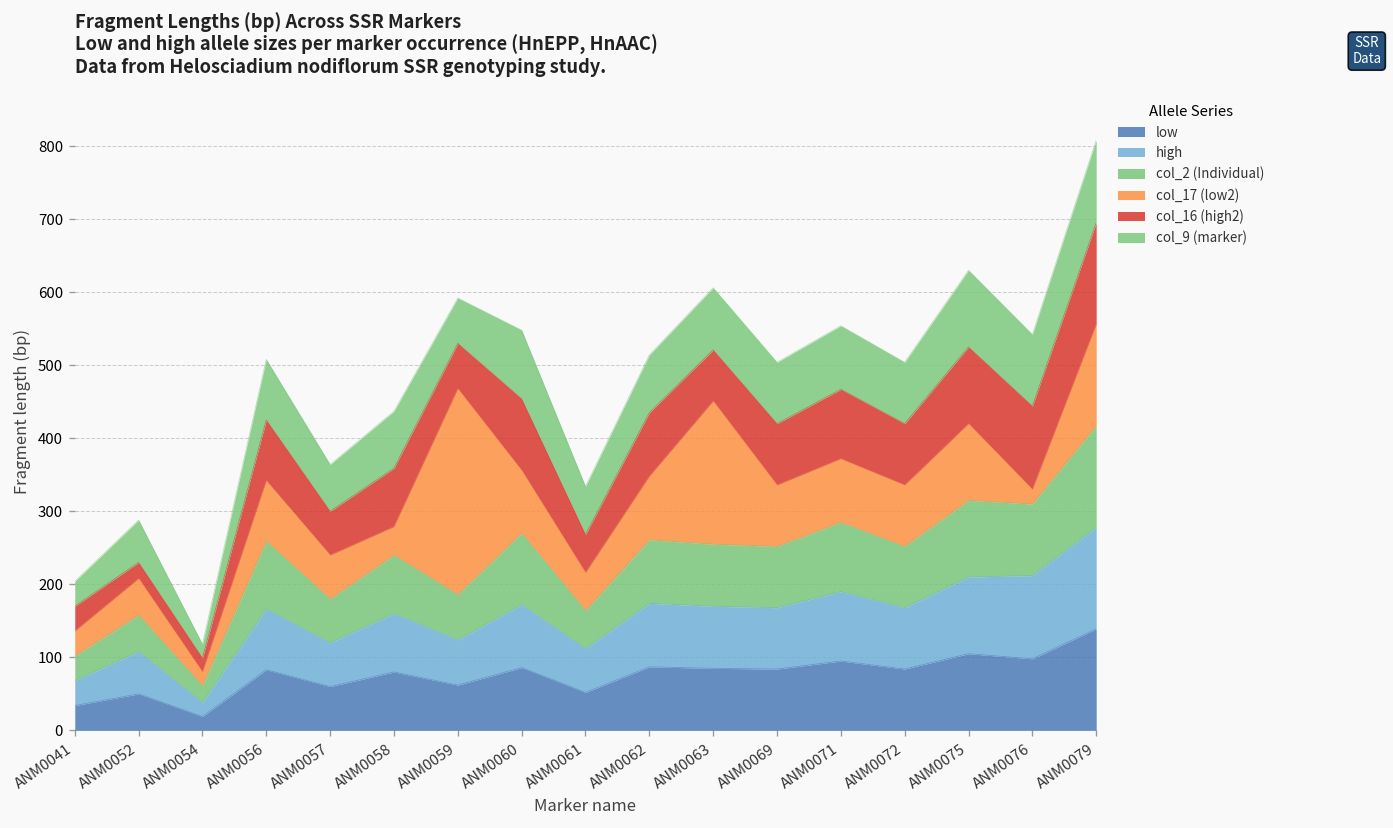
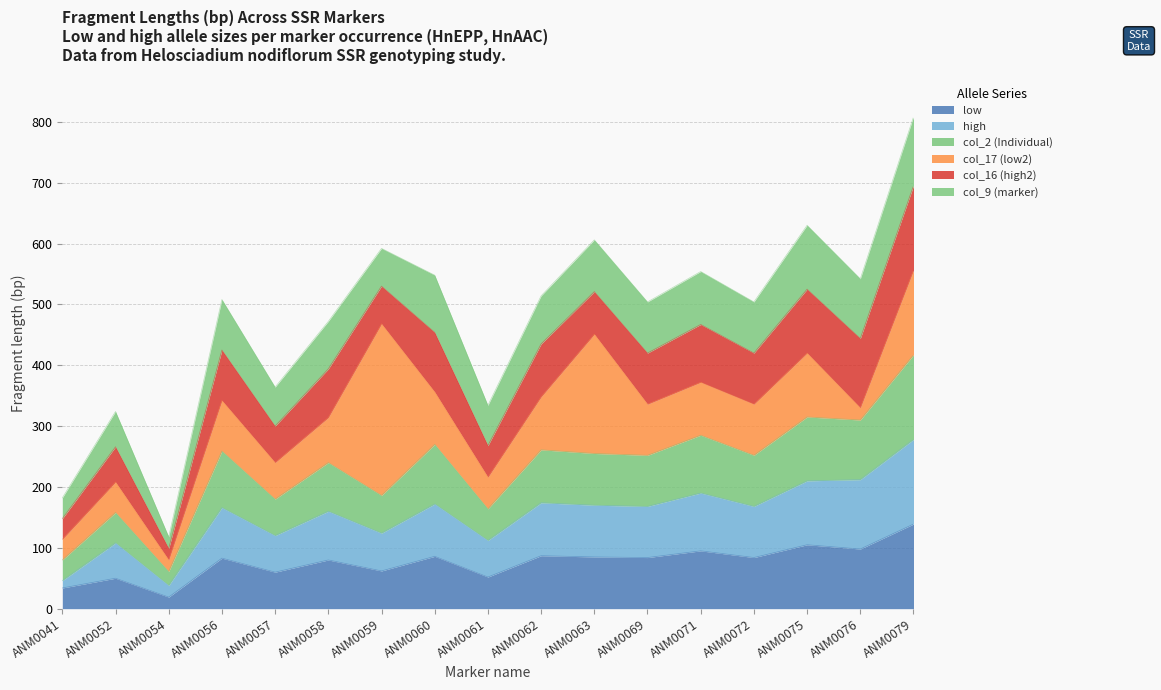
high, ANM0041: 30 -> 10
col_16 (high2), ANM0052: 20 -> 60
col_17 (low2), ANM0058: 40 -> 70
